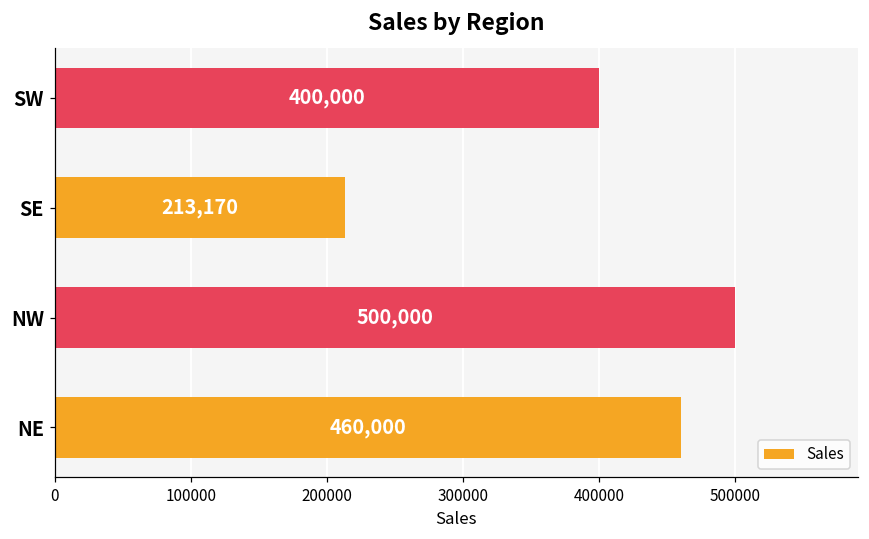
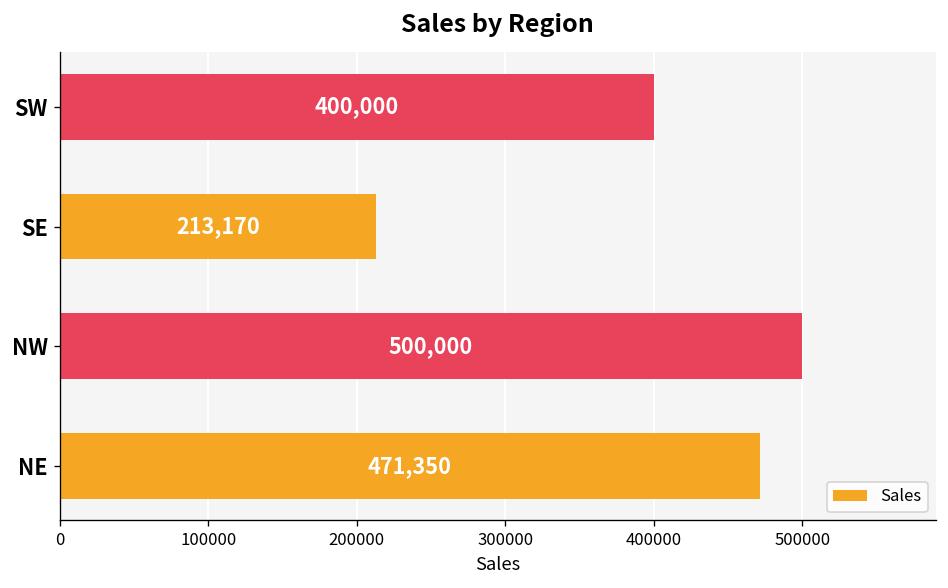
NE: 460,000 -> 471,350
